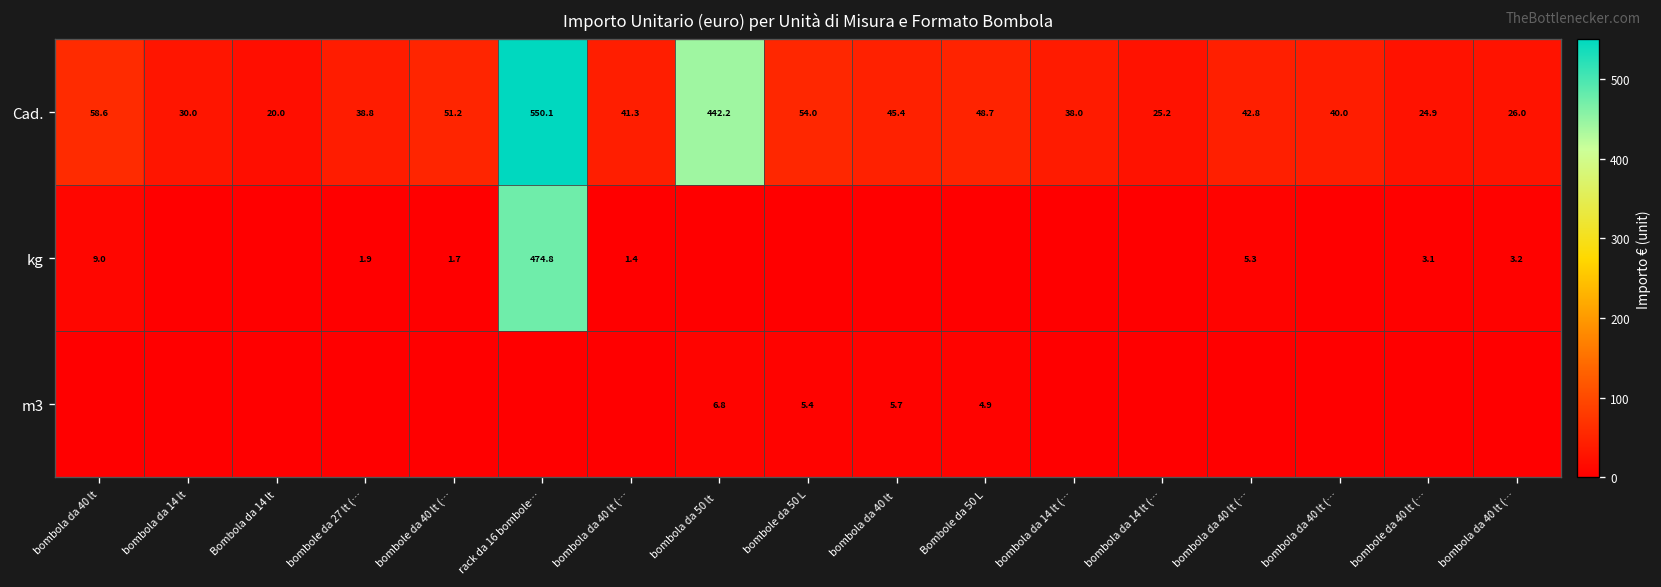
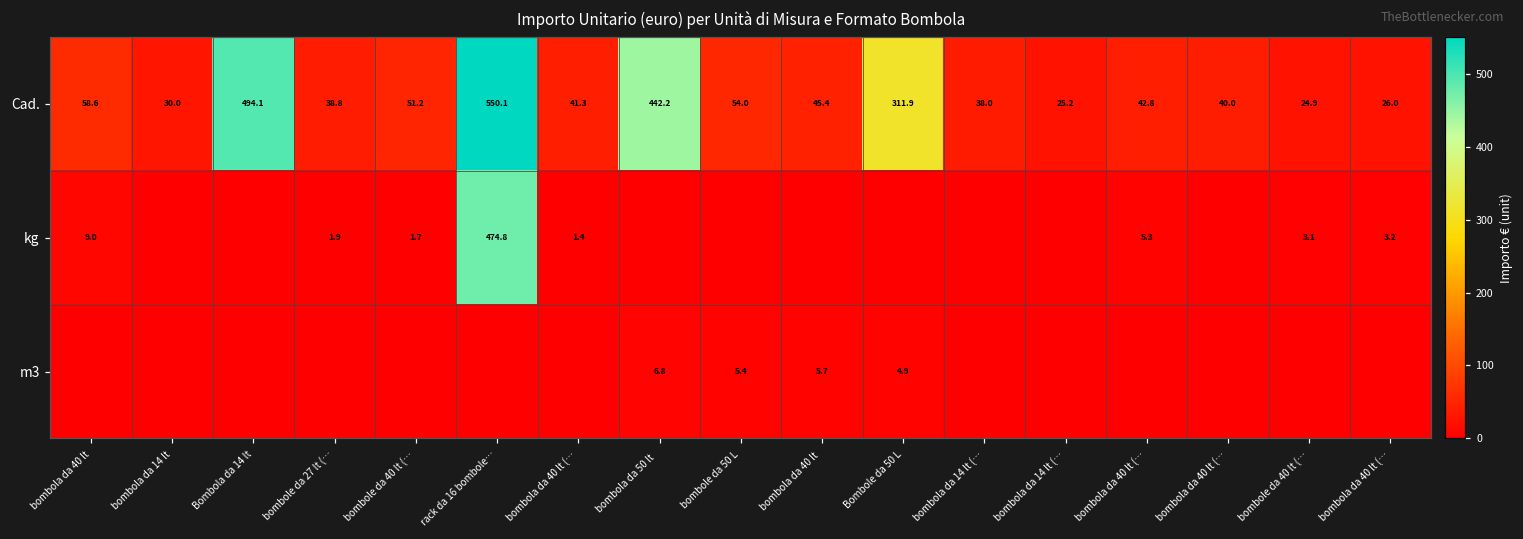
Cad., Bombola da 14 lt: 20.0 -> 494.1
Cad., Bombole da 50 L: 48.7 -> 311.9
